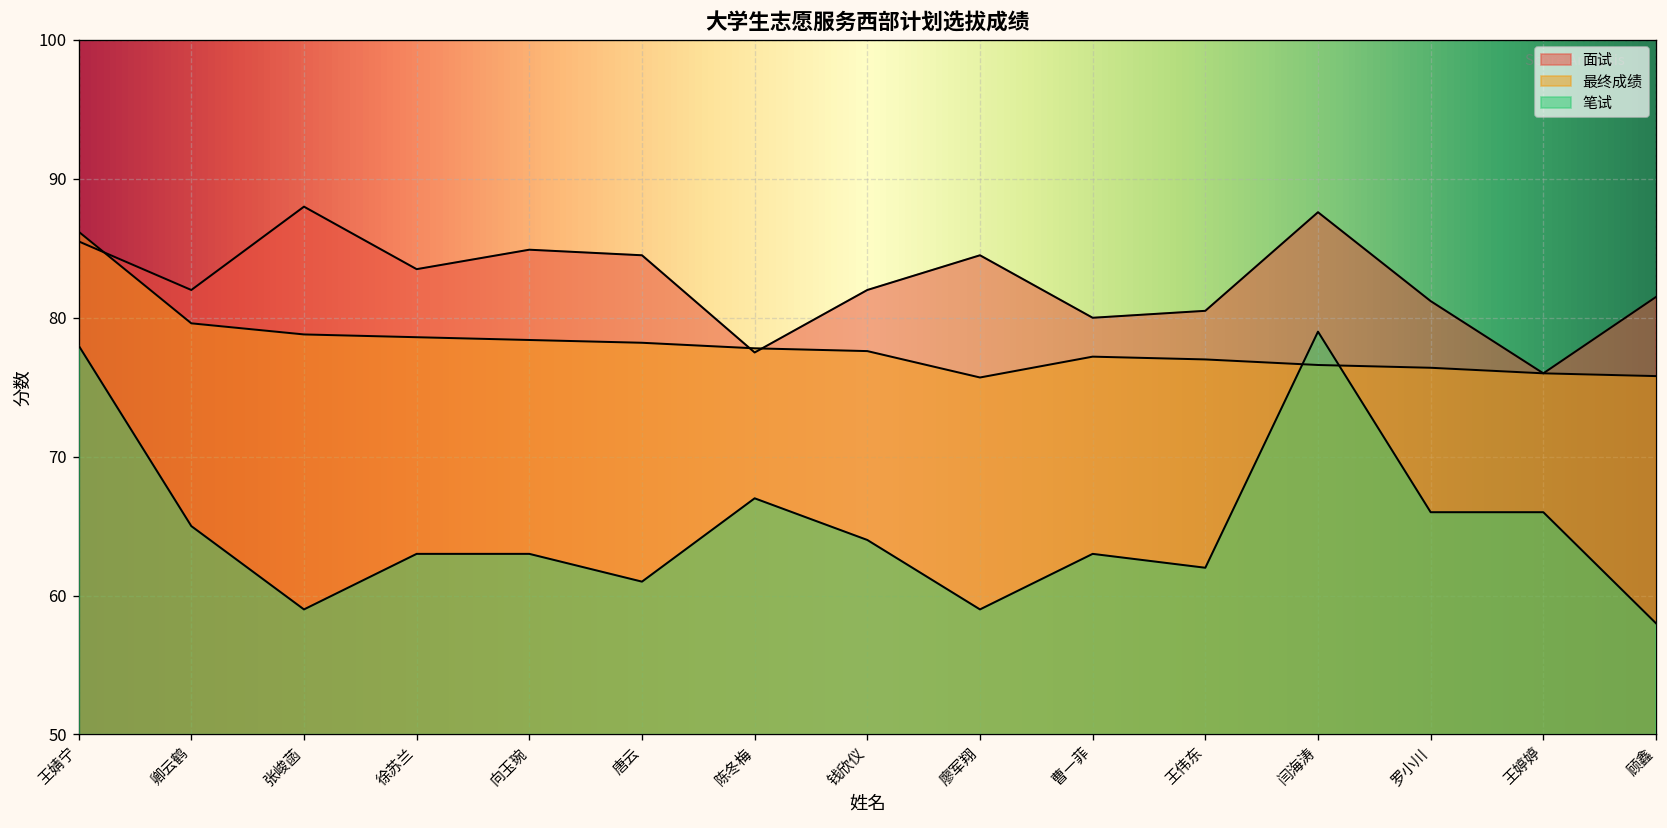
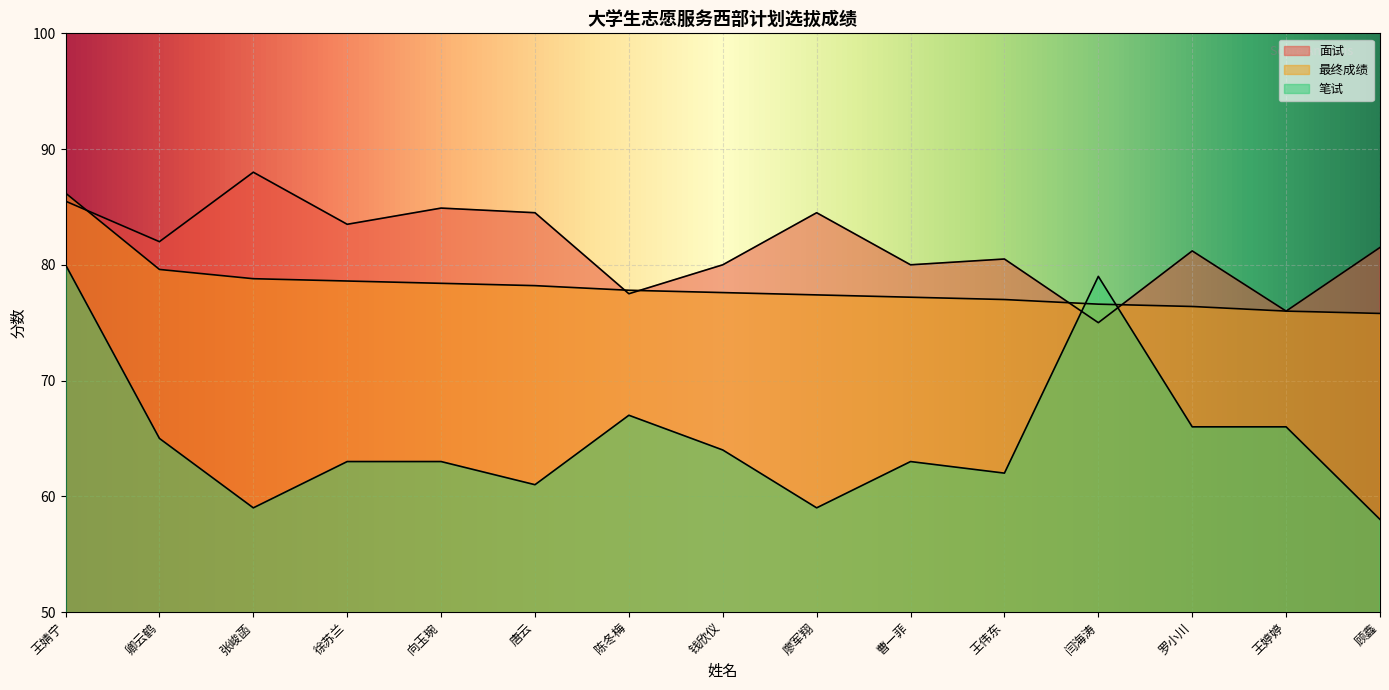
笔试, 王婧宁: 78 -> 80
面试, 钱欣仪: 82 -> 80
最终成绩, 廖军翔: 75.7 -> 77.4
面试, 闫海涛: 87.6 -> 75.0
